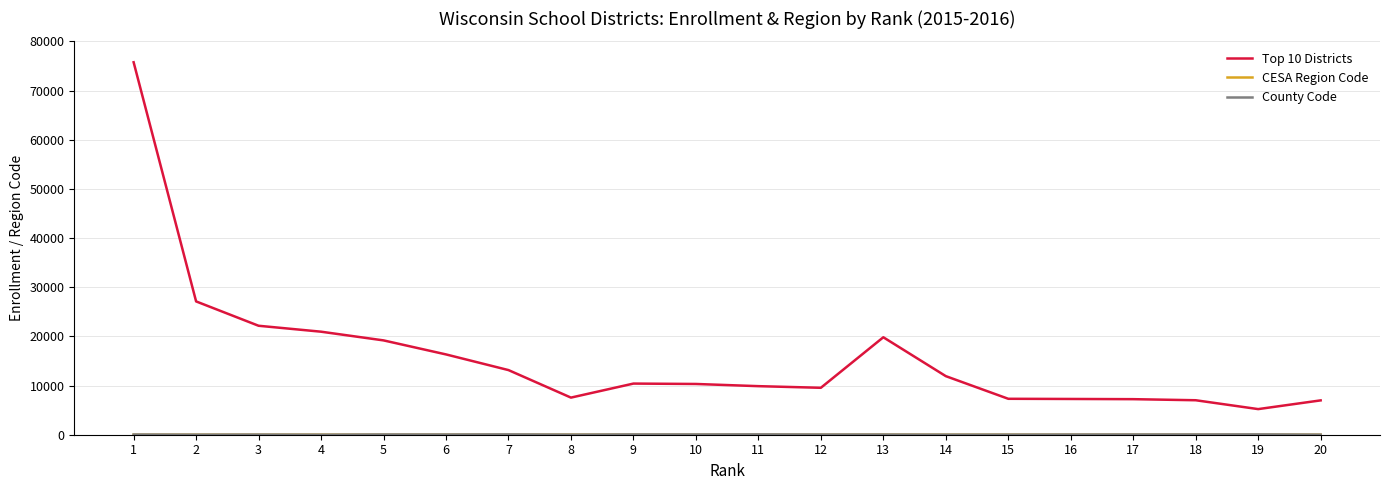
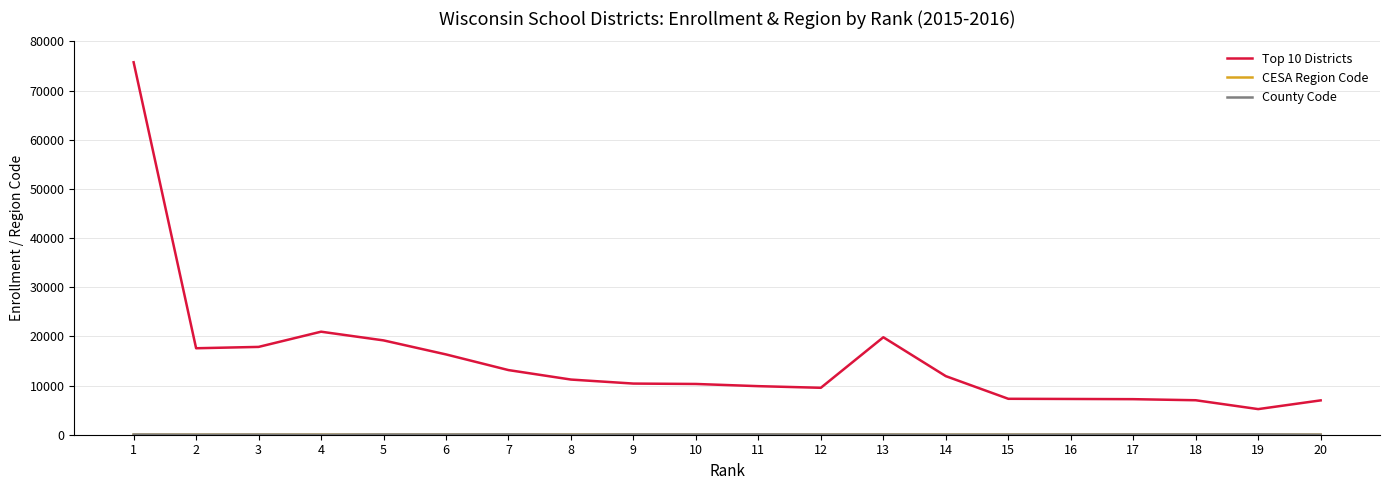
Top 10 Districts, 2: 27000 -> 18000
Top 10 Districts, 3: 22000 -> 18000
Top 10 Districts, 8: 8000 -> 11000
